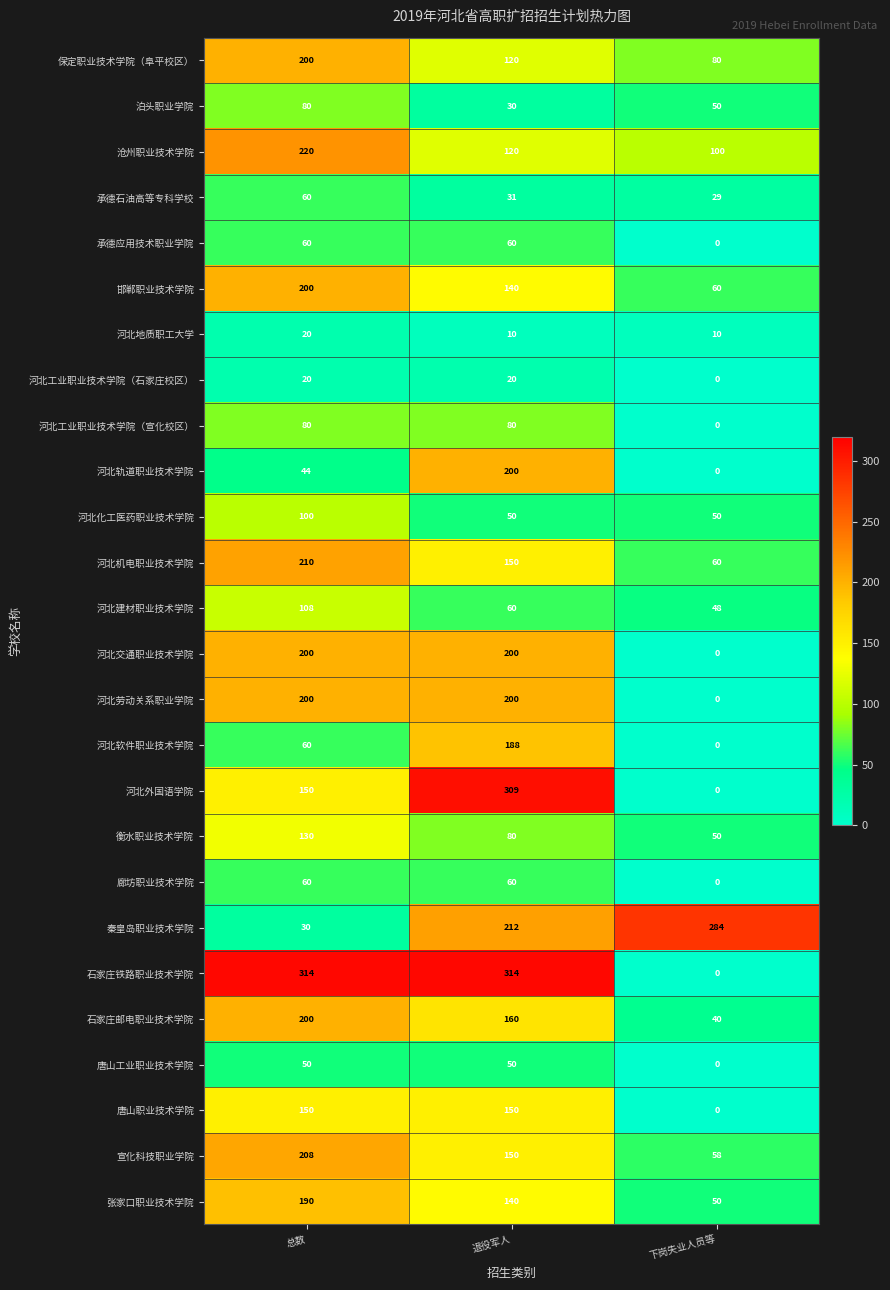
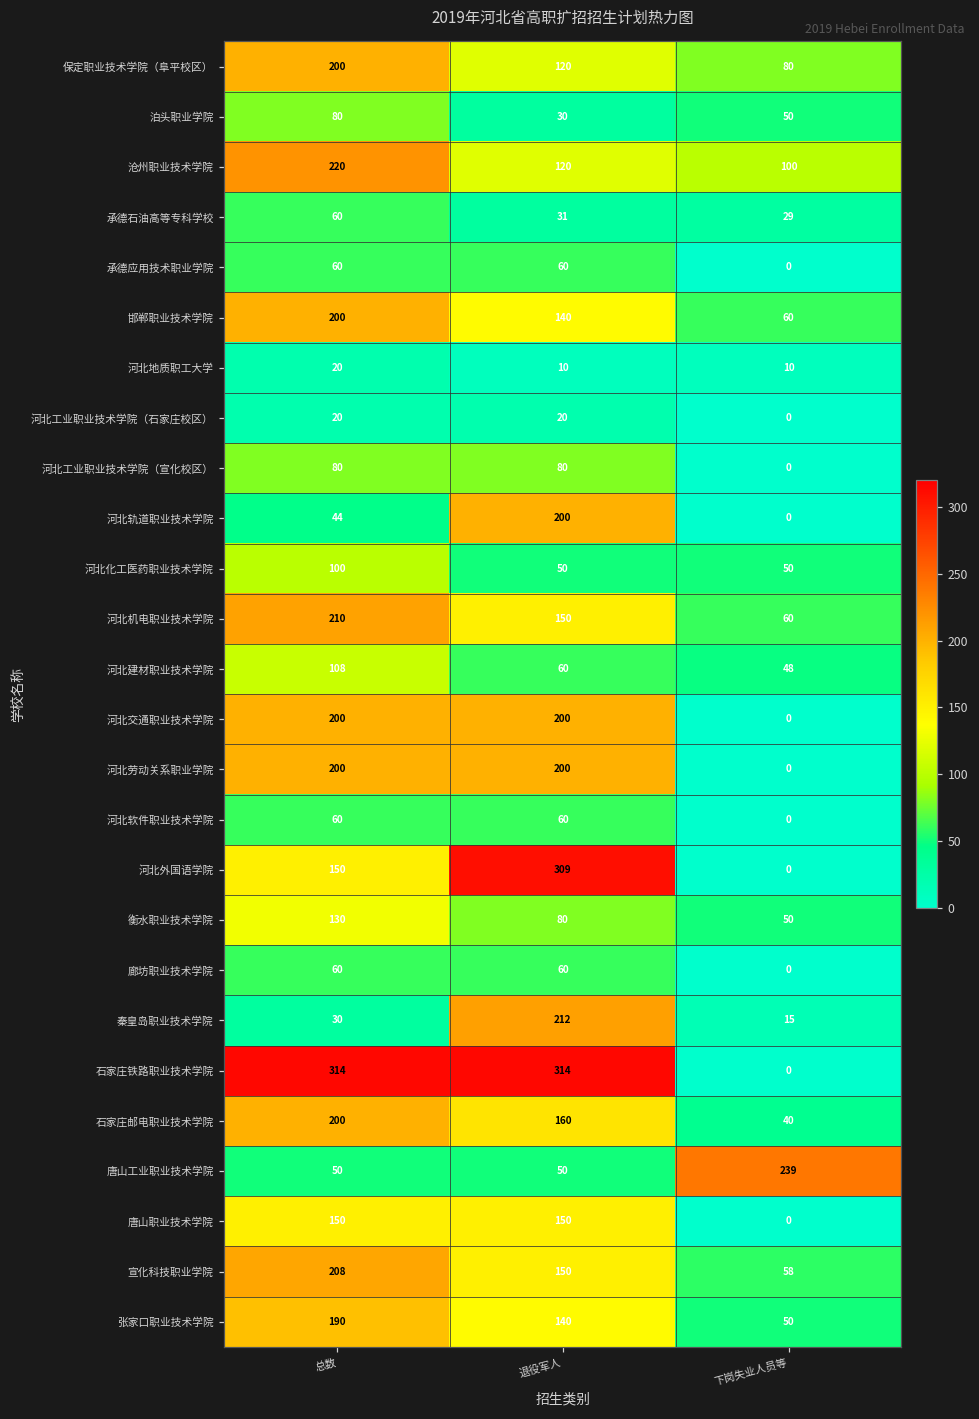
河北软件职业技术学院, 退役军人: 188 -> 60
秦皇岛职业技术学院, 下岗失业人员等: 284 -> 15
唐山工业职业技术学院, 下岗失业人员等: 0 -> 239
